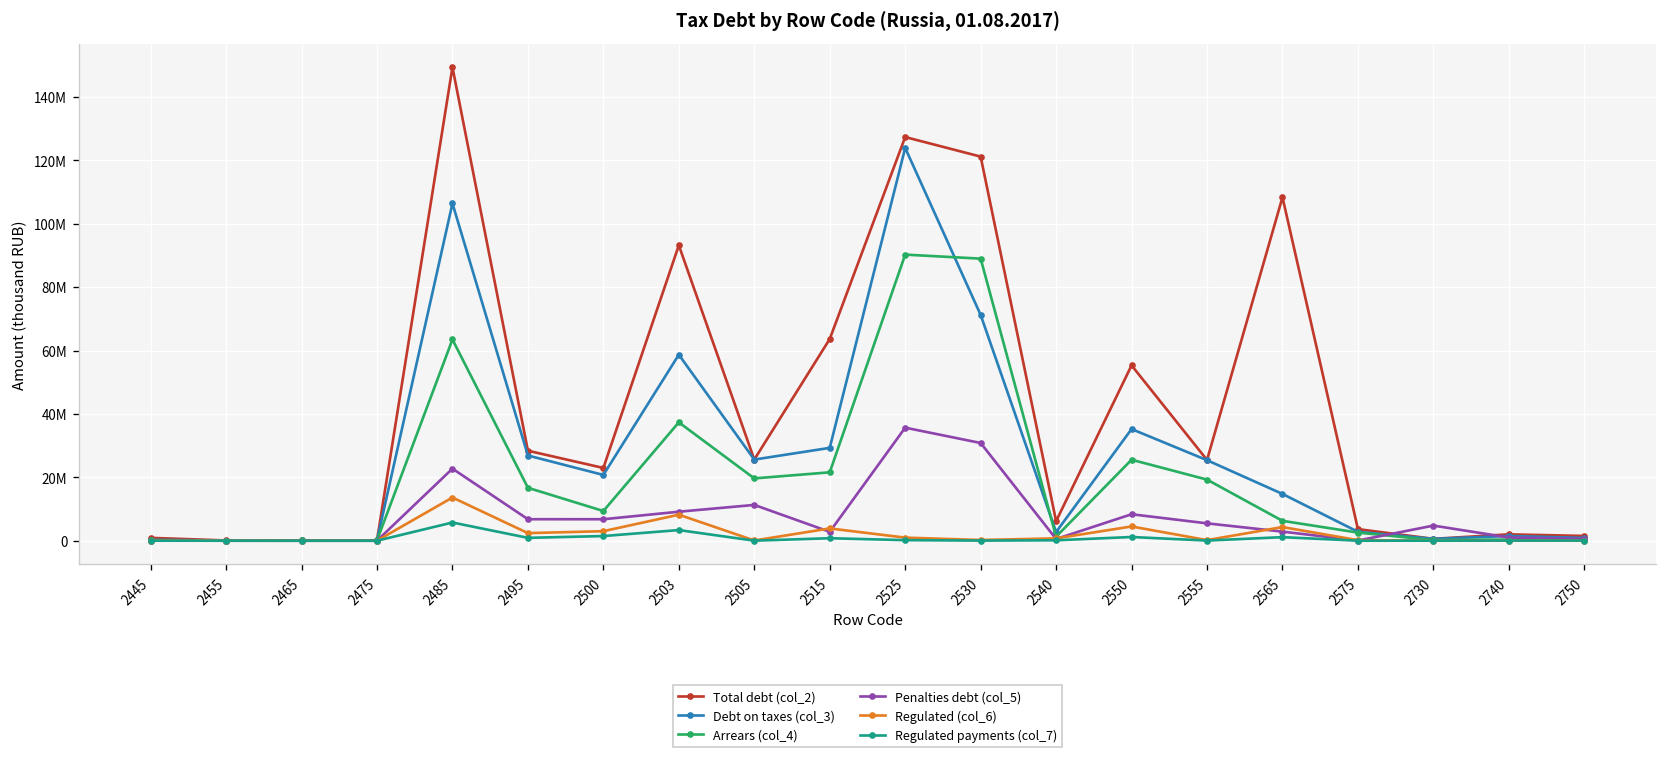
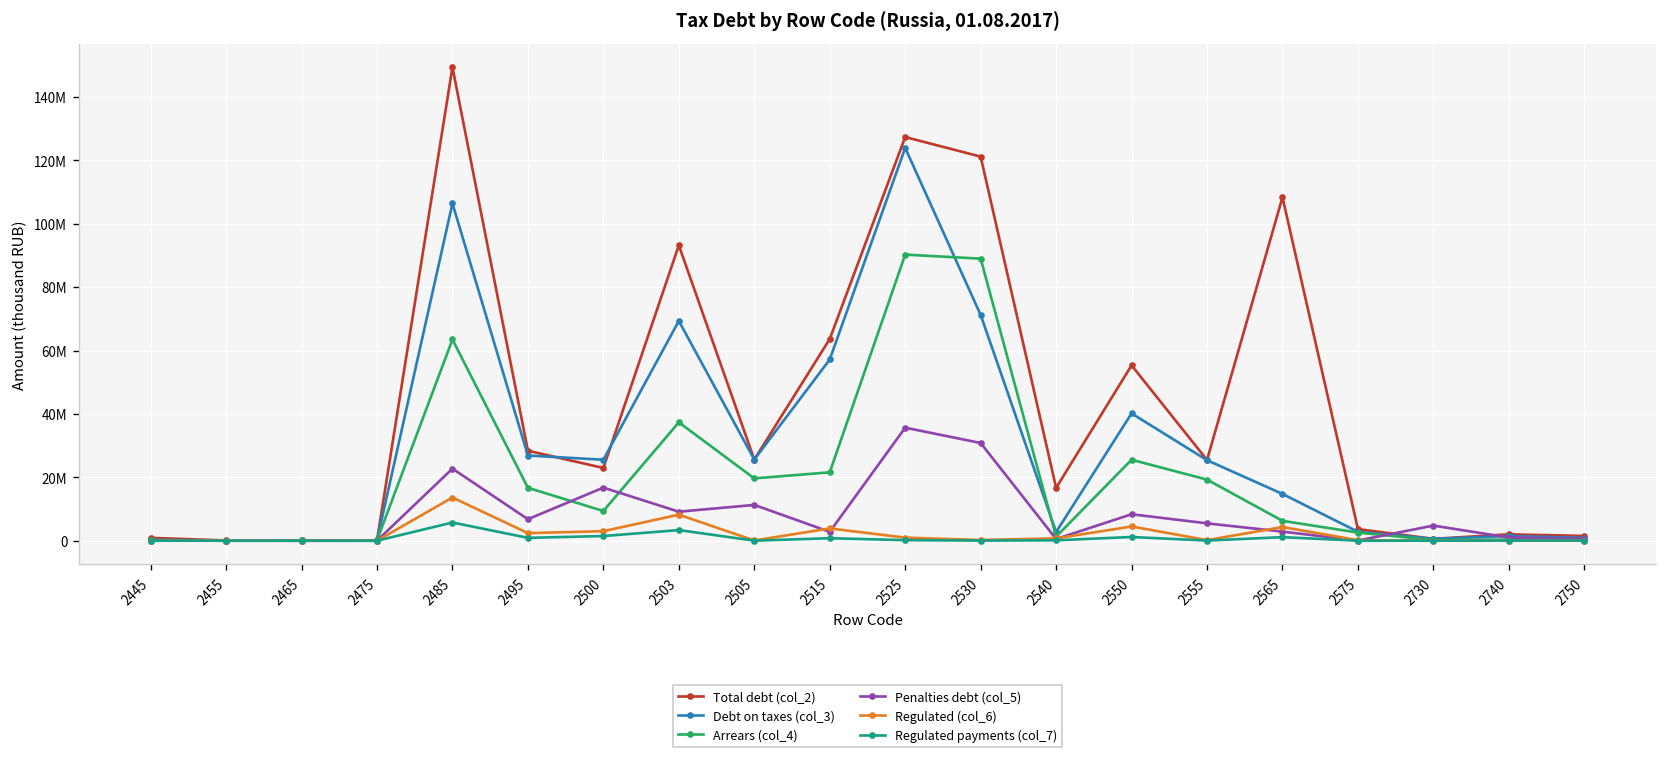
Debt on taxes (col_3), 2500: 21000000 -> 26000000
Penalties debt (col_5), 2500: 7000000 -> 17000000
Debt on taxes (col_3), 2503: 59000000 -> 69000000
Debt on taxes (col_3), 2515: 29000000 -> 57000000
Total debt (col_2), 2540: 6000000 -> 17000000
Debt on taxes (col_3), 2550: 35000000 -> 40000000
